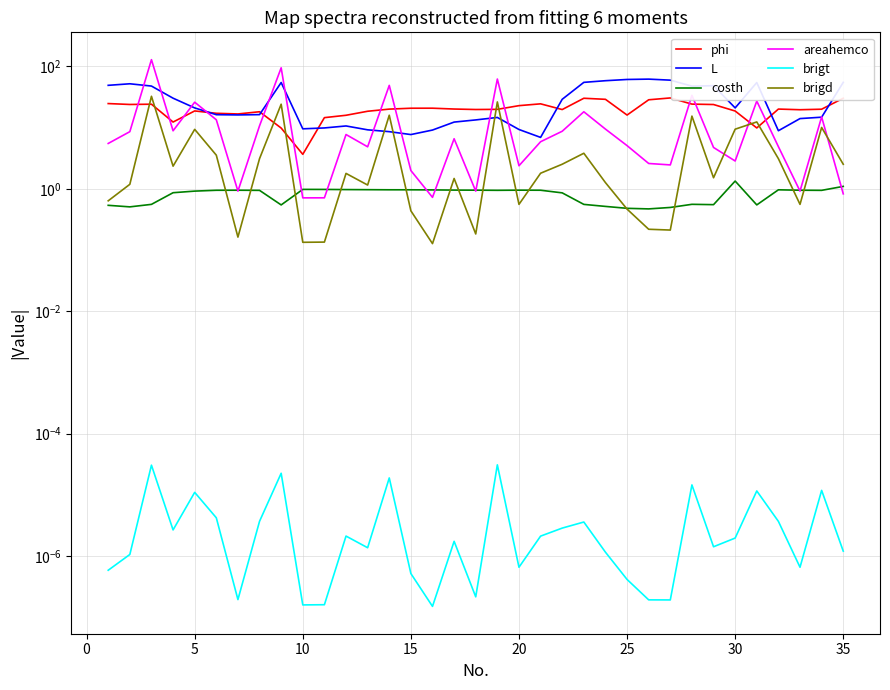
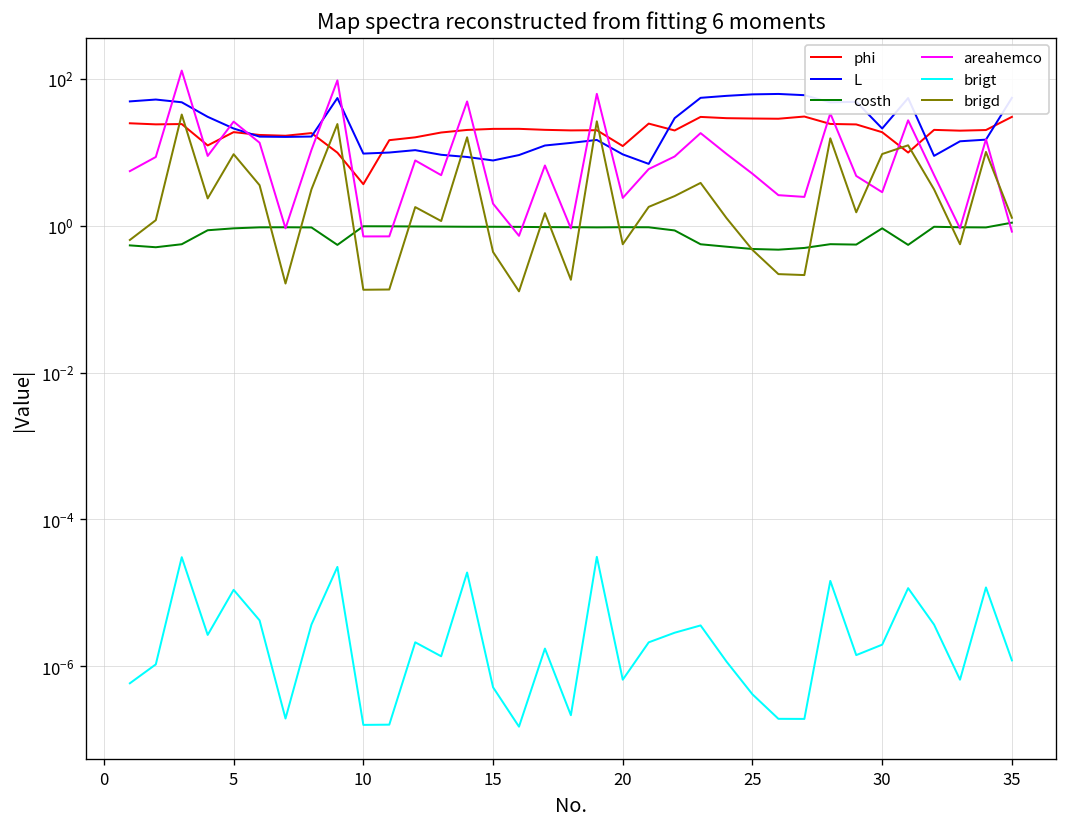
phi, 20: 23 -> 12
phi, 25: 16 -> 30
costh, 30: 1.3 -> 0.9
brigd, 35: 2.5 -> 1.3
